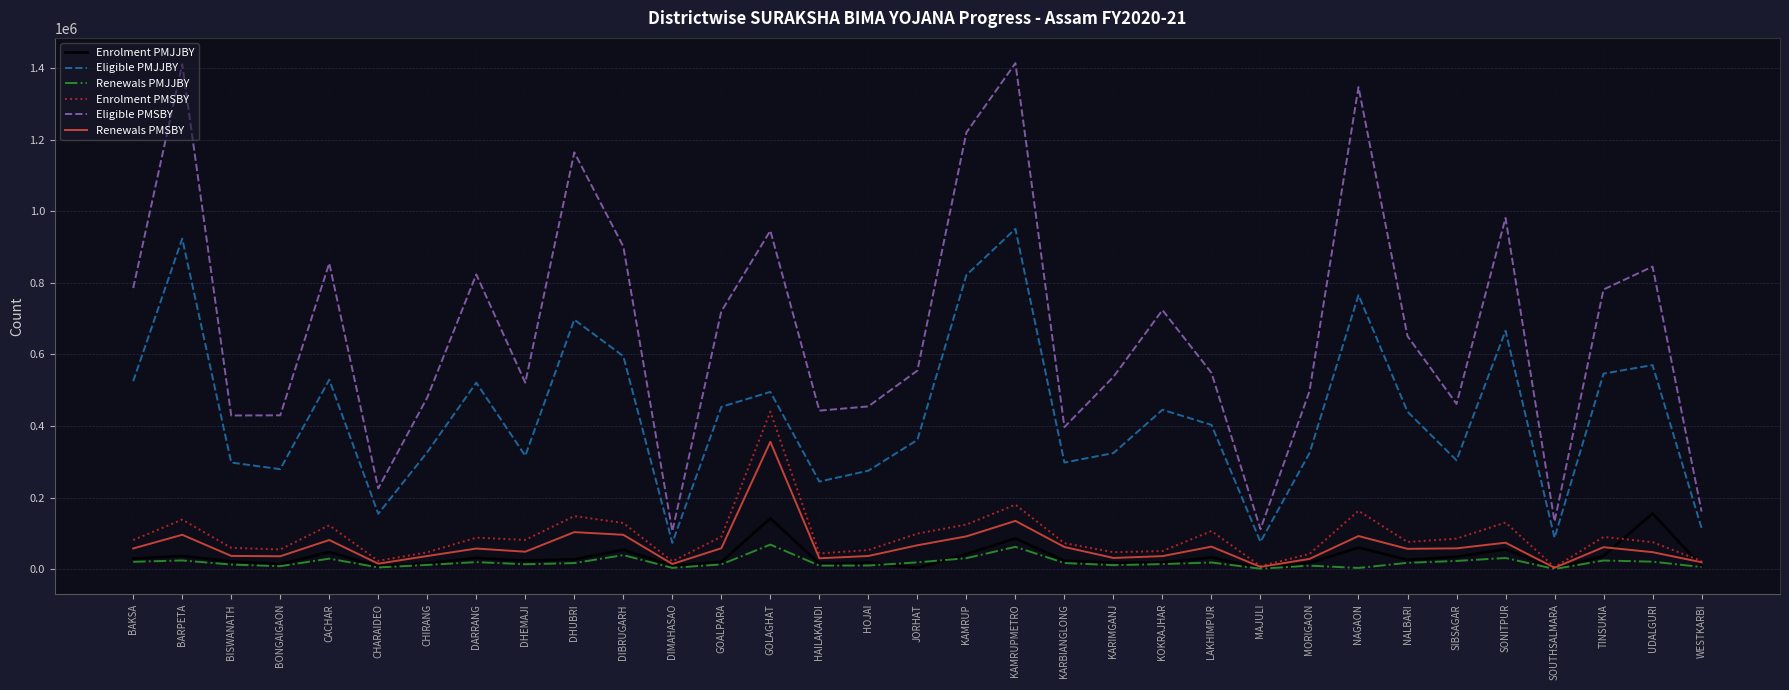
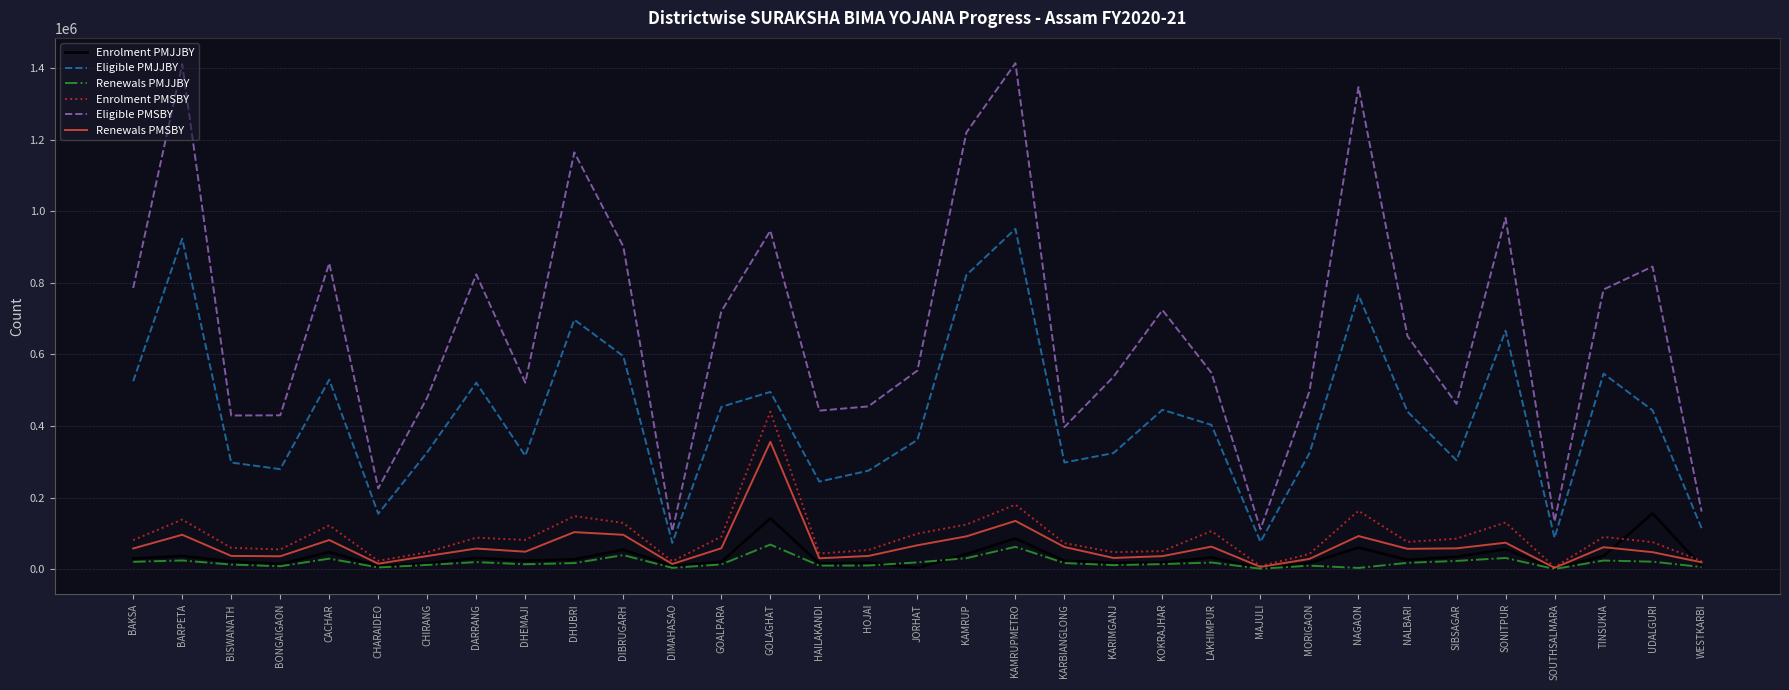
Eligible PMJJBY, UDALGURI: 570000 -> 440000
